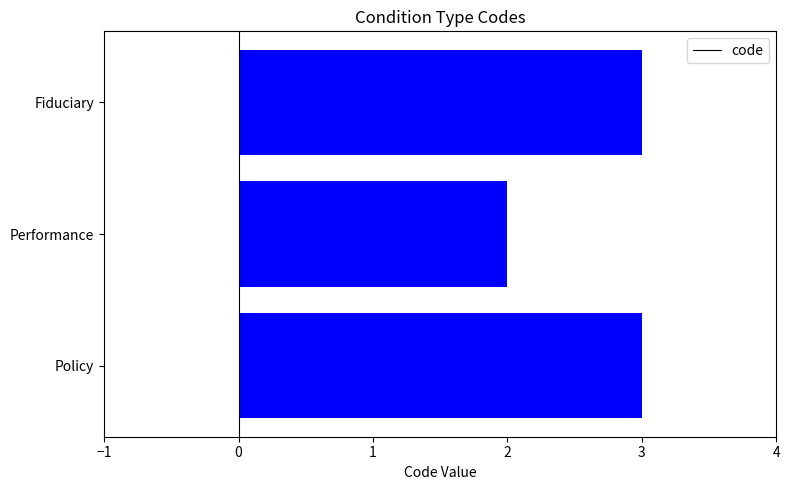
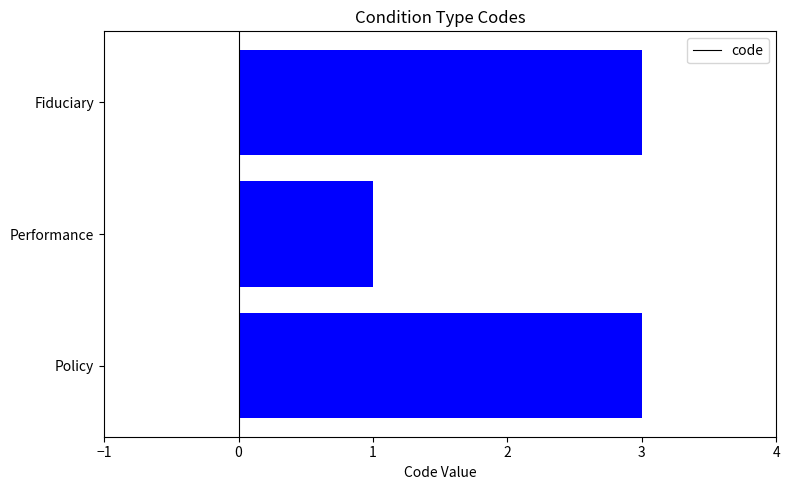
Performance: 2 -> 1
